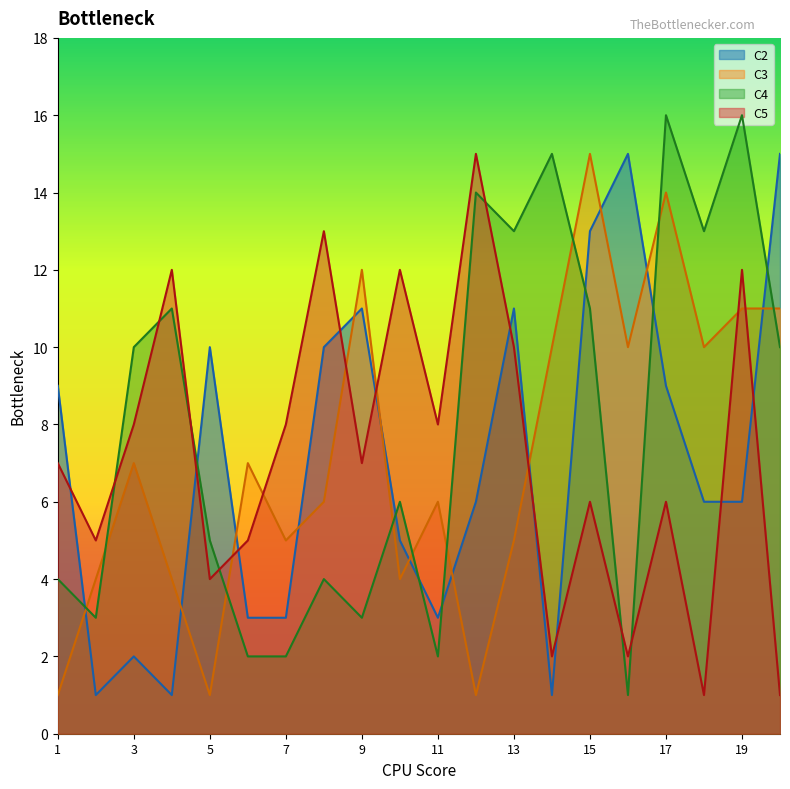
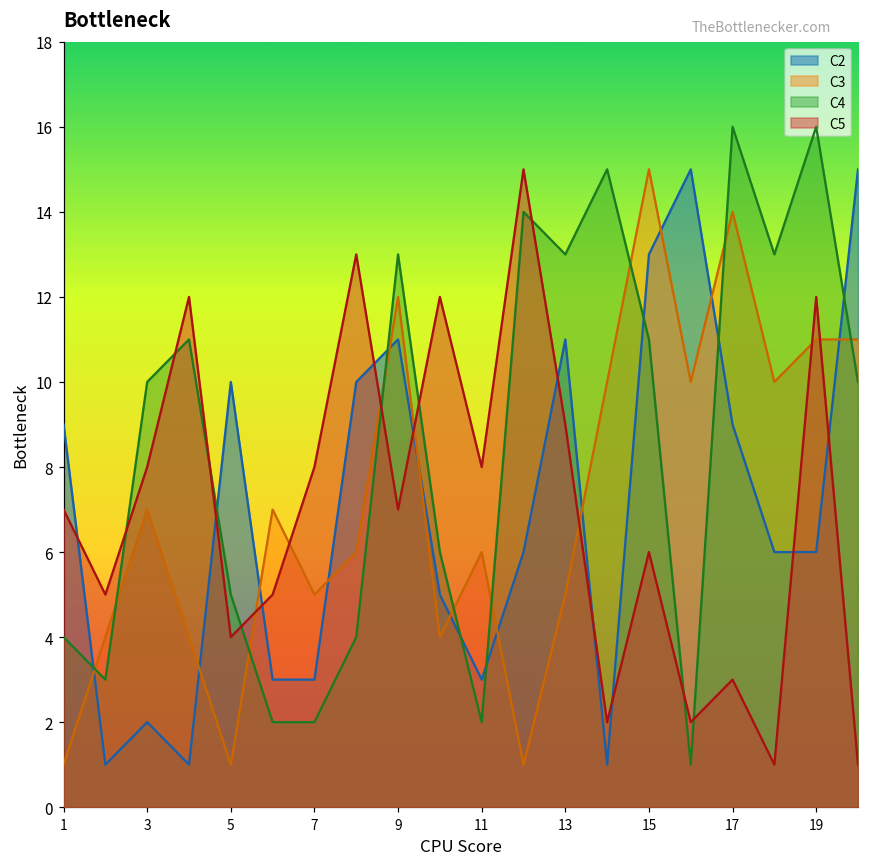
C4, 9: 3 -> 13
C5, 13: 10 -> 9
C5, 17: 6 -> 3
